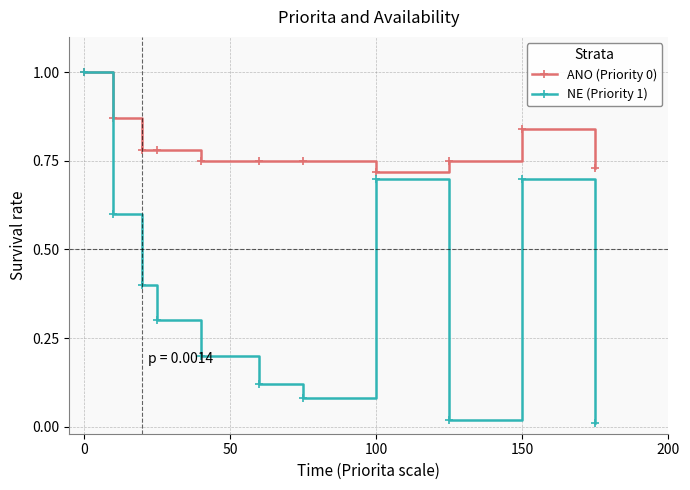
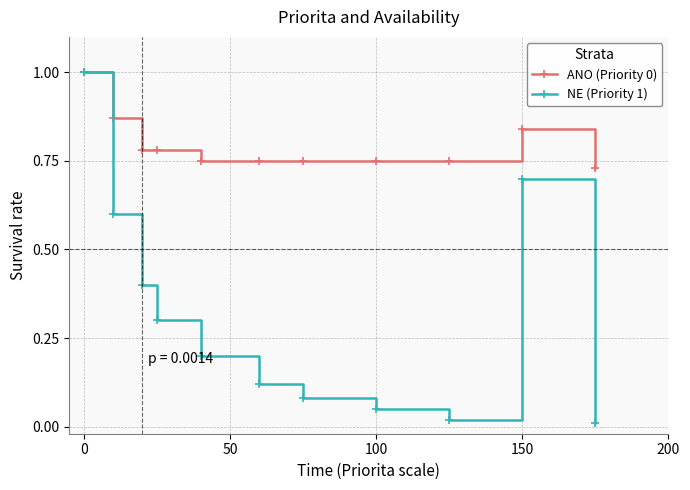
ANO (Priority 0), 100: 0.72 -> 0.75
NE (Priority 1), 100: 0.70 -> 0.05
